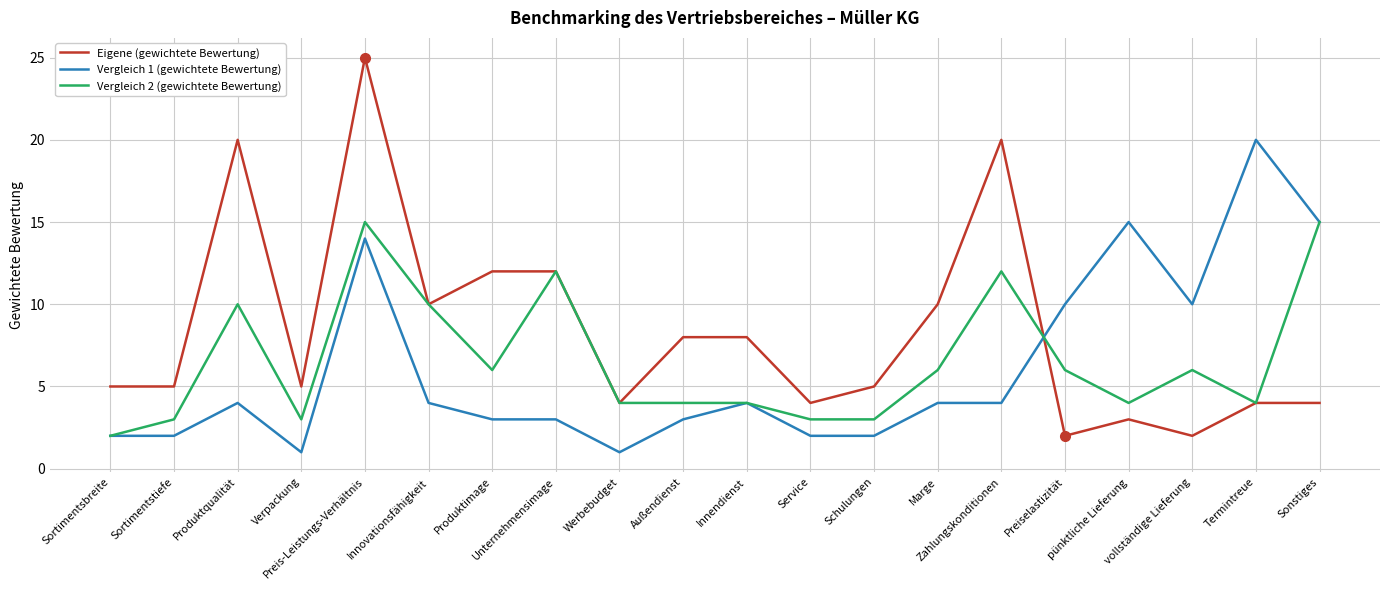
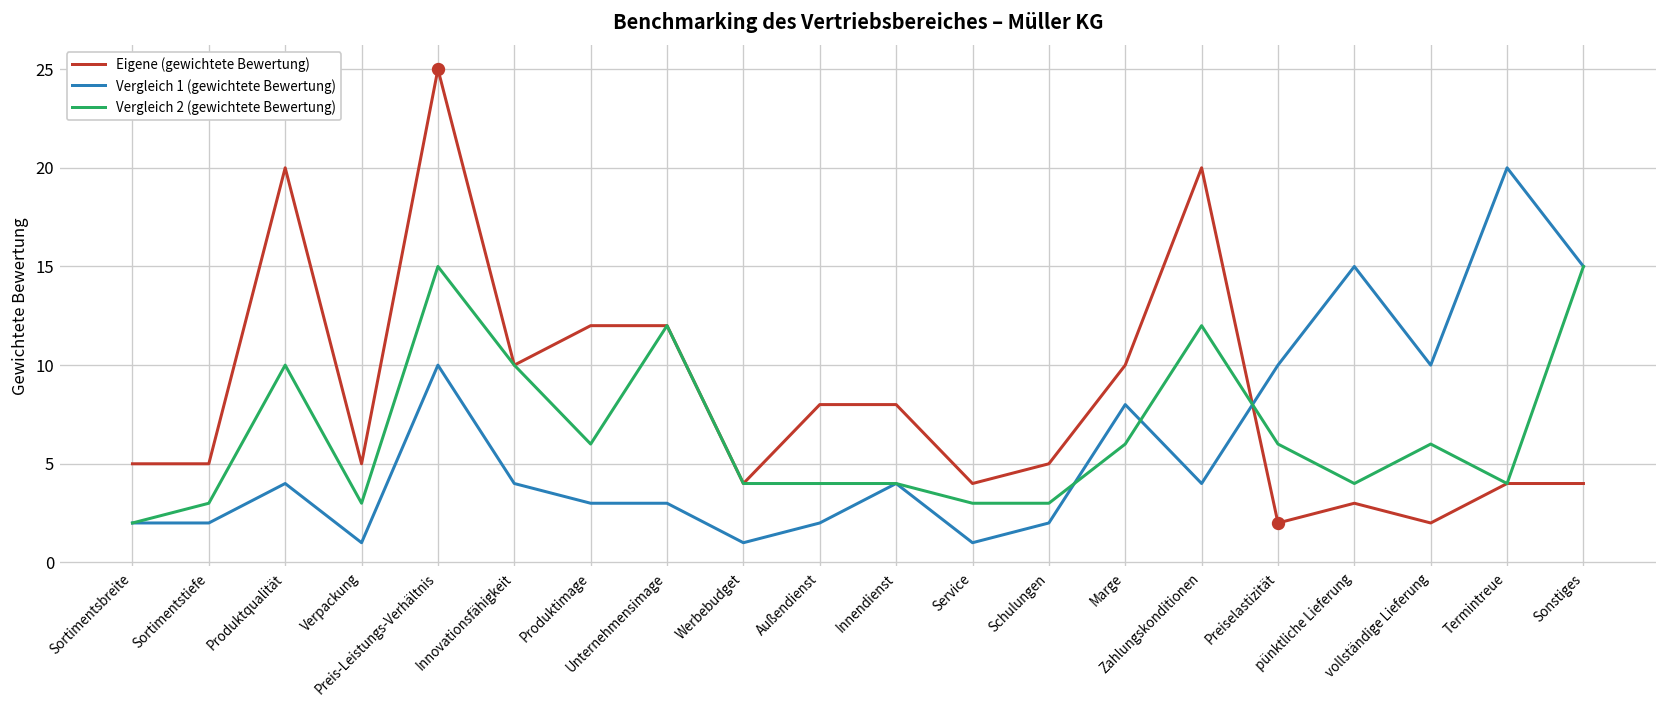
Vergleich 1 (gewichtete Bewertung), Preis-Leistungs-Verhältnis: 14 -> 10
Vergleich 1 (gewichtete Bewertung), Außendienst: 3 -> 2
Vergleich 1 (gewichtete Bewertung), Service: 2 -> 1
Vergleich 1 (gewichtete Bewertung), Marge: 4 -> 8
